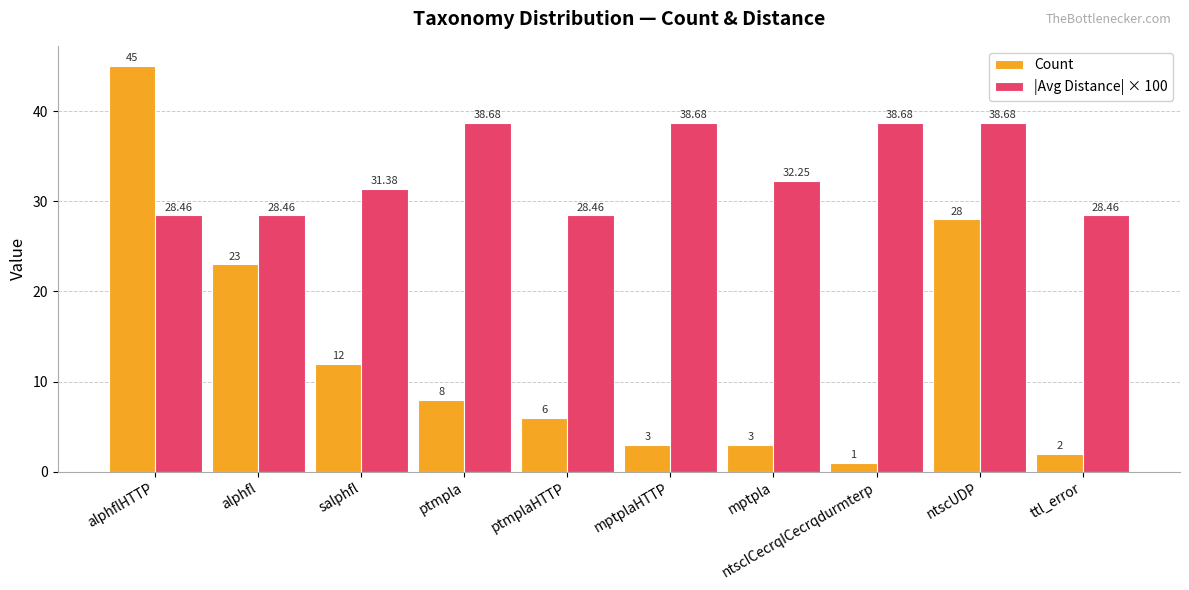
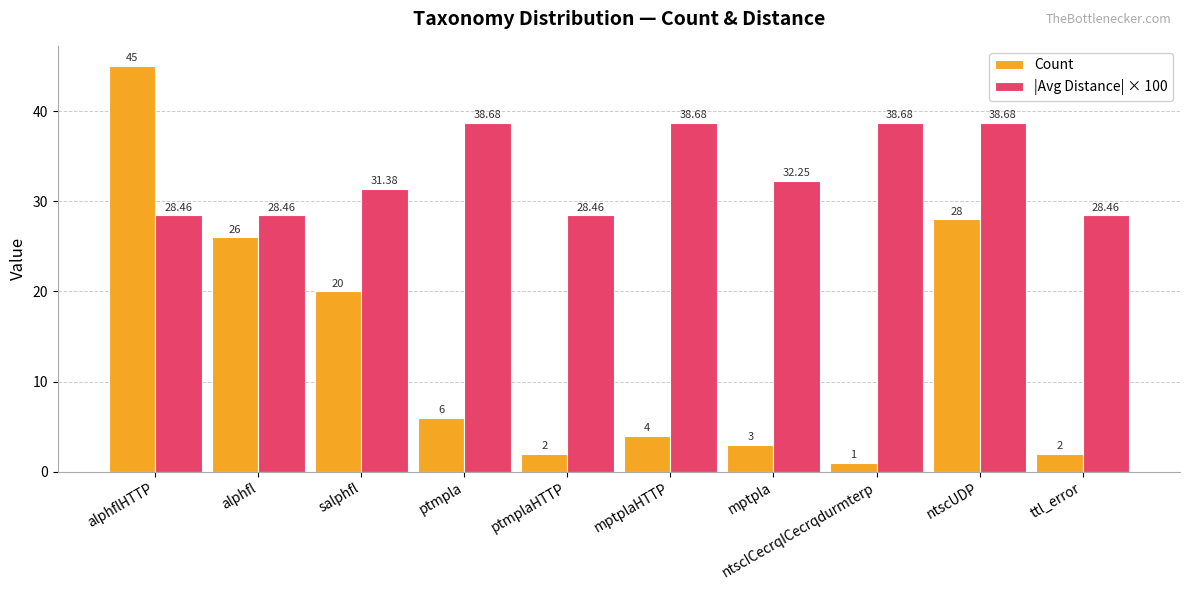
Count, alphfl: 23 -> 26
Count, salphfl: 12 -> 20
Count, ptmpla: 8 -> 6
Count, ptmplaHTTP: 6 -> 2
Count, mptplaHTTP: 3 -> 4
